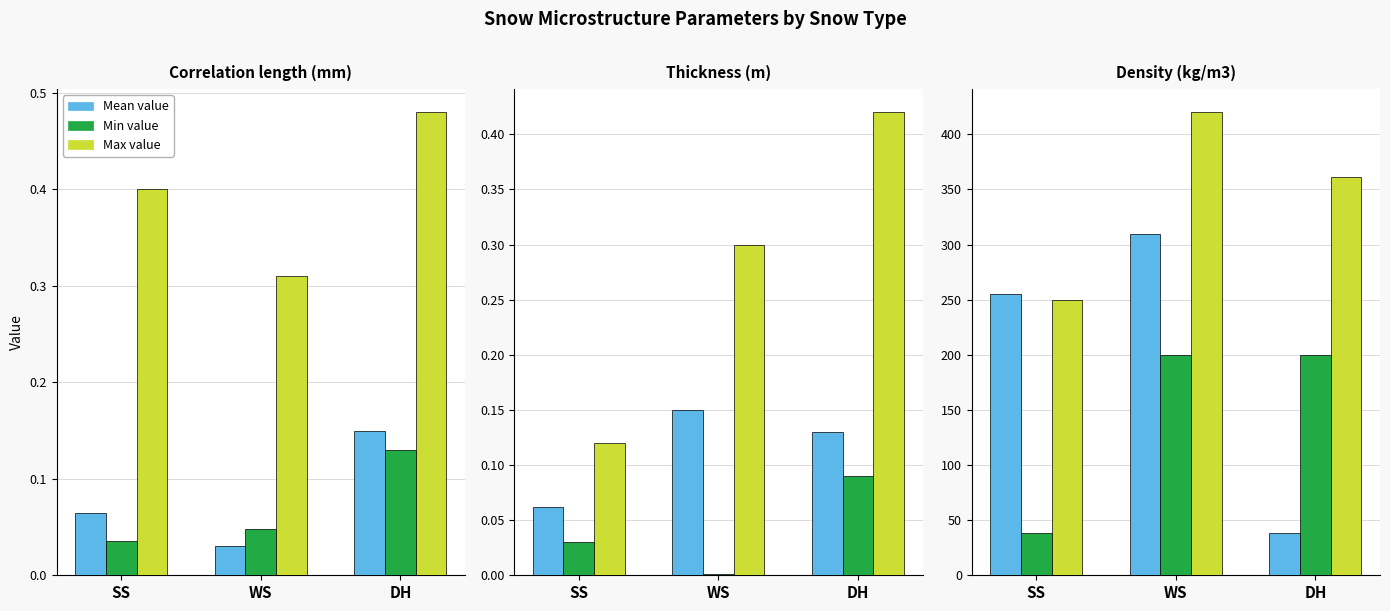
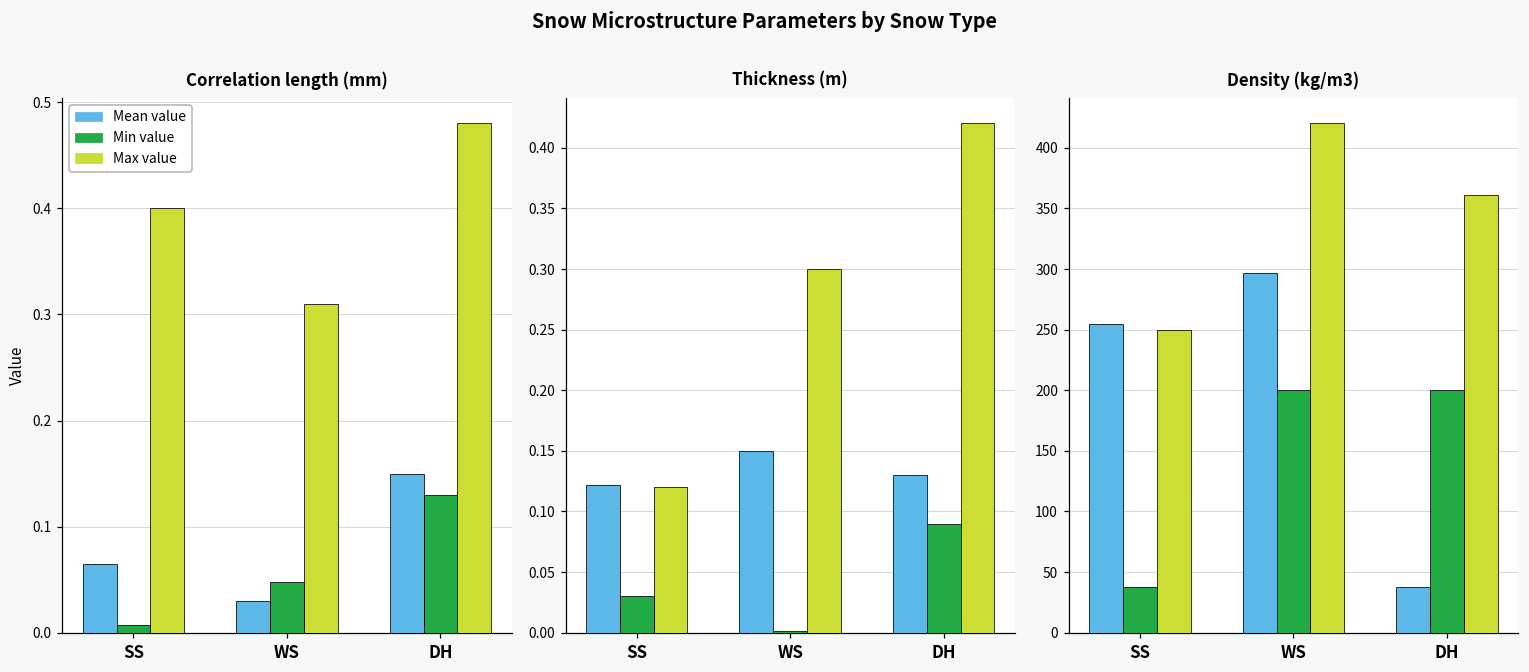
Correlation length (mm), Min value, SS: 0.04 -> 0.01
Thickness (m), Mean value, SS: 0.062 -> 0.122
Density (kg/m3), Mean value, WS: 310 -> 297
